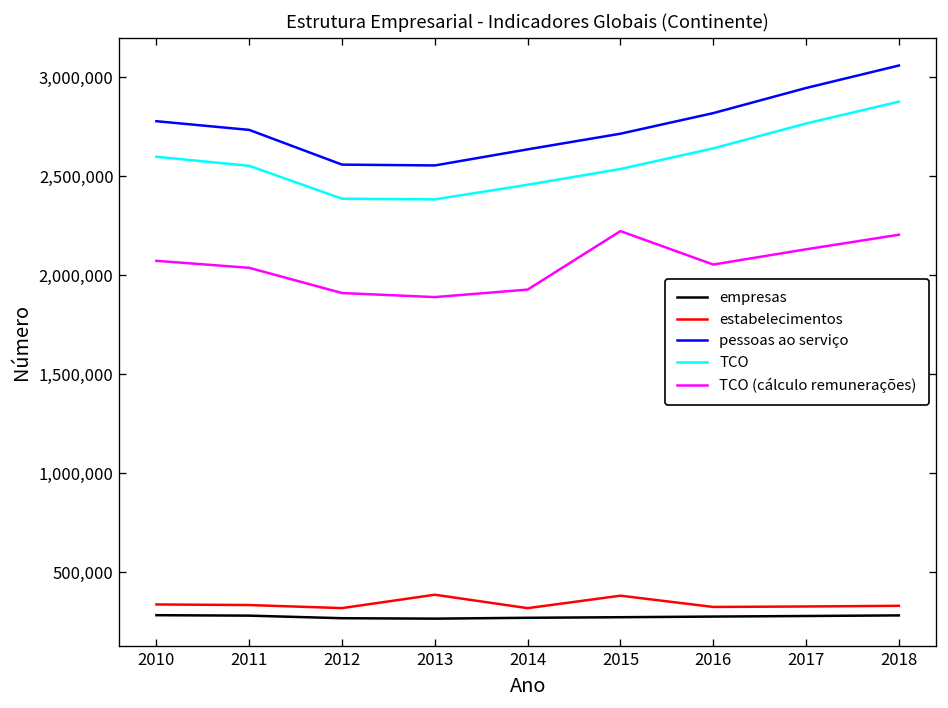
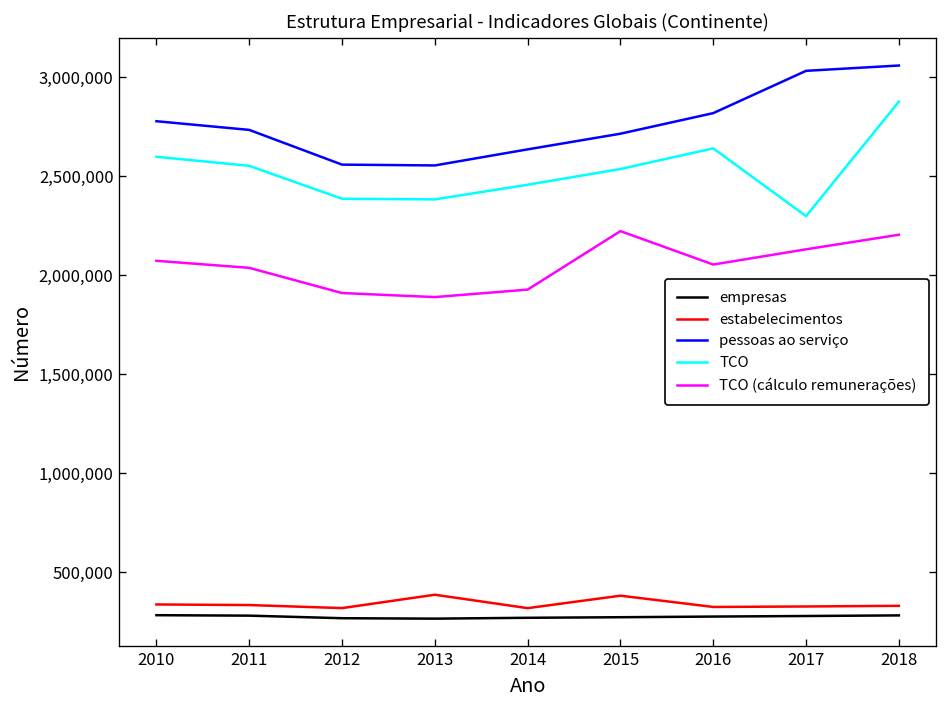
pessoas ao serviço, 2017: 2,950,000 -> 3,030,000
TCO, 2017: 2,770,000 -> 2,300,000
